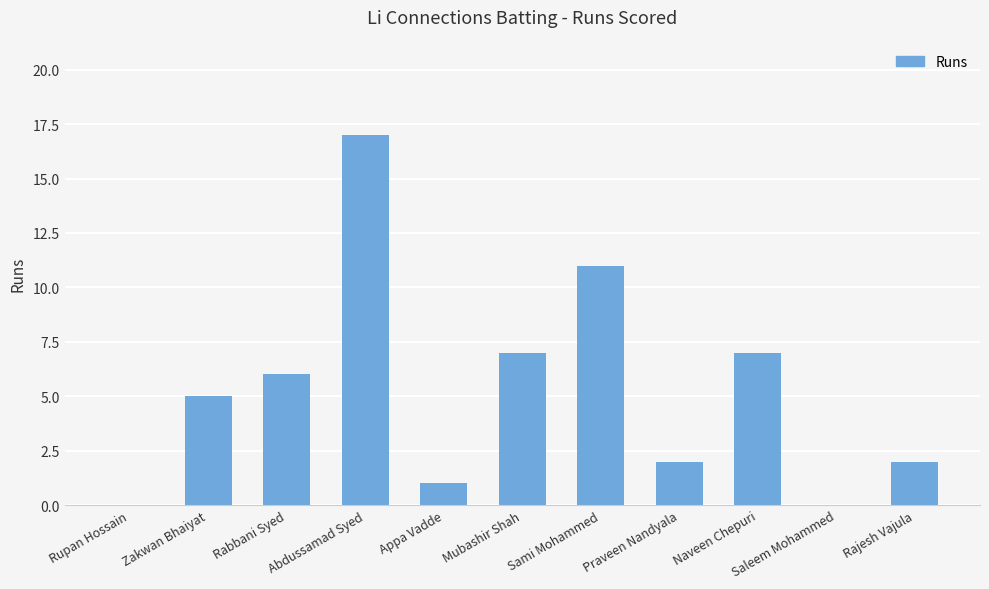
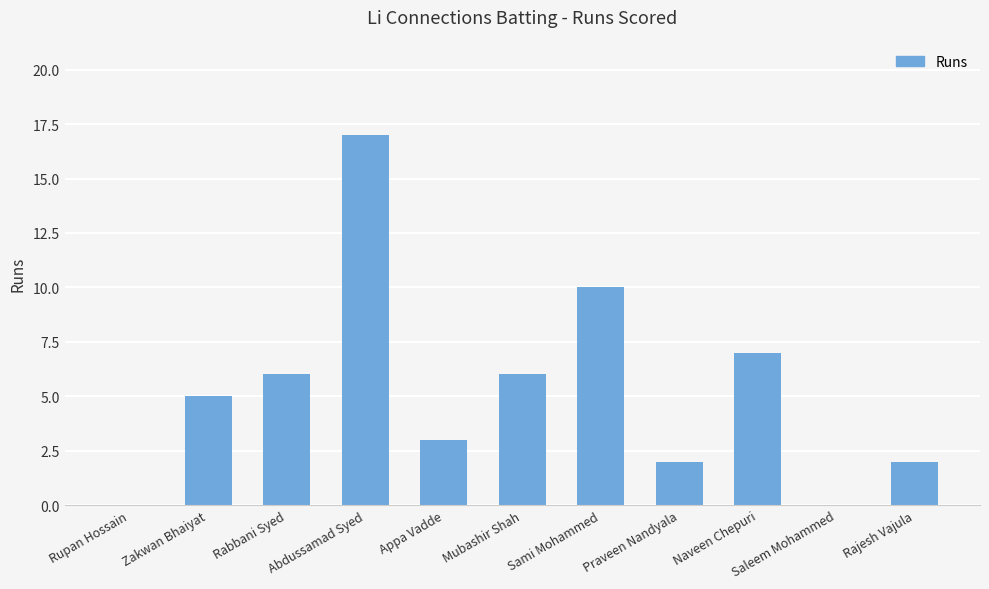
Appa Vadde: 1 -> 3
Mubashir Shah: 7 -> 6
Sami Mohammed: 11 -> 10
